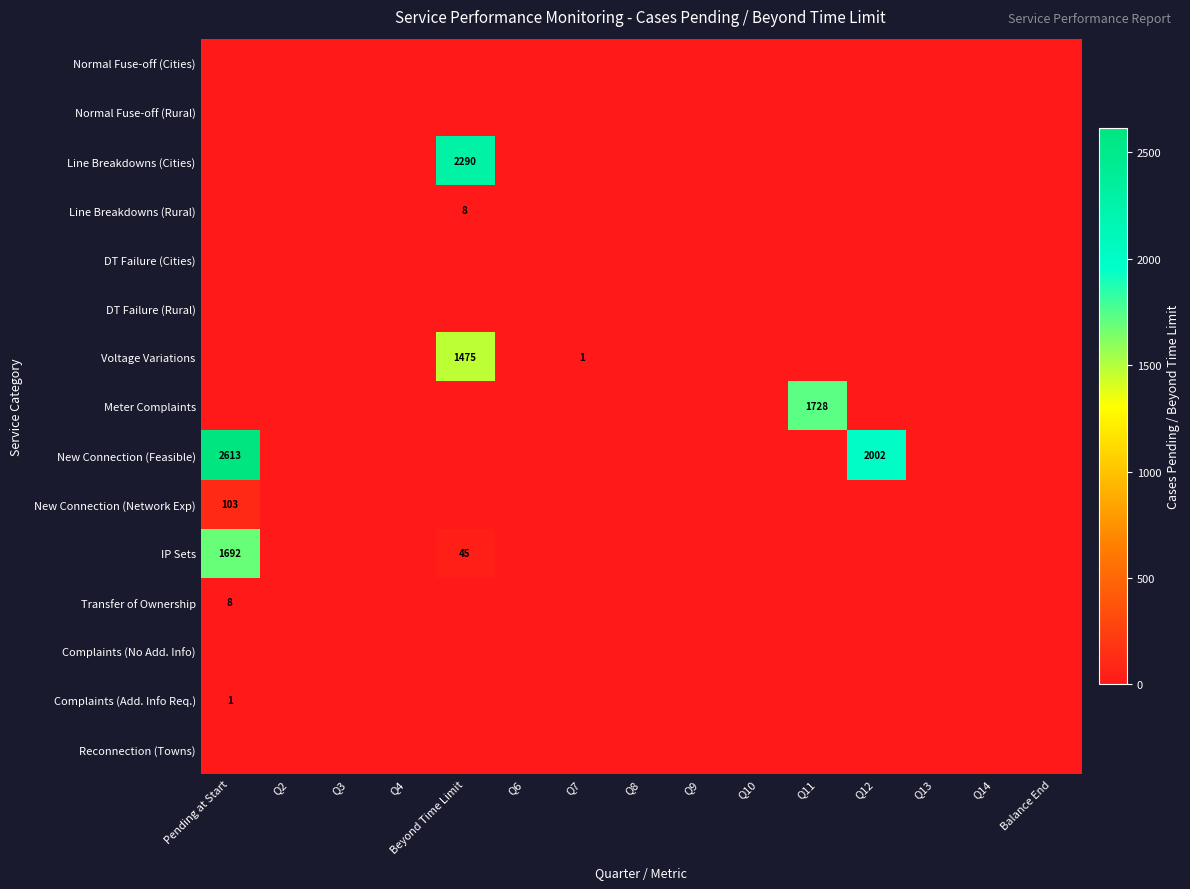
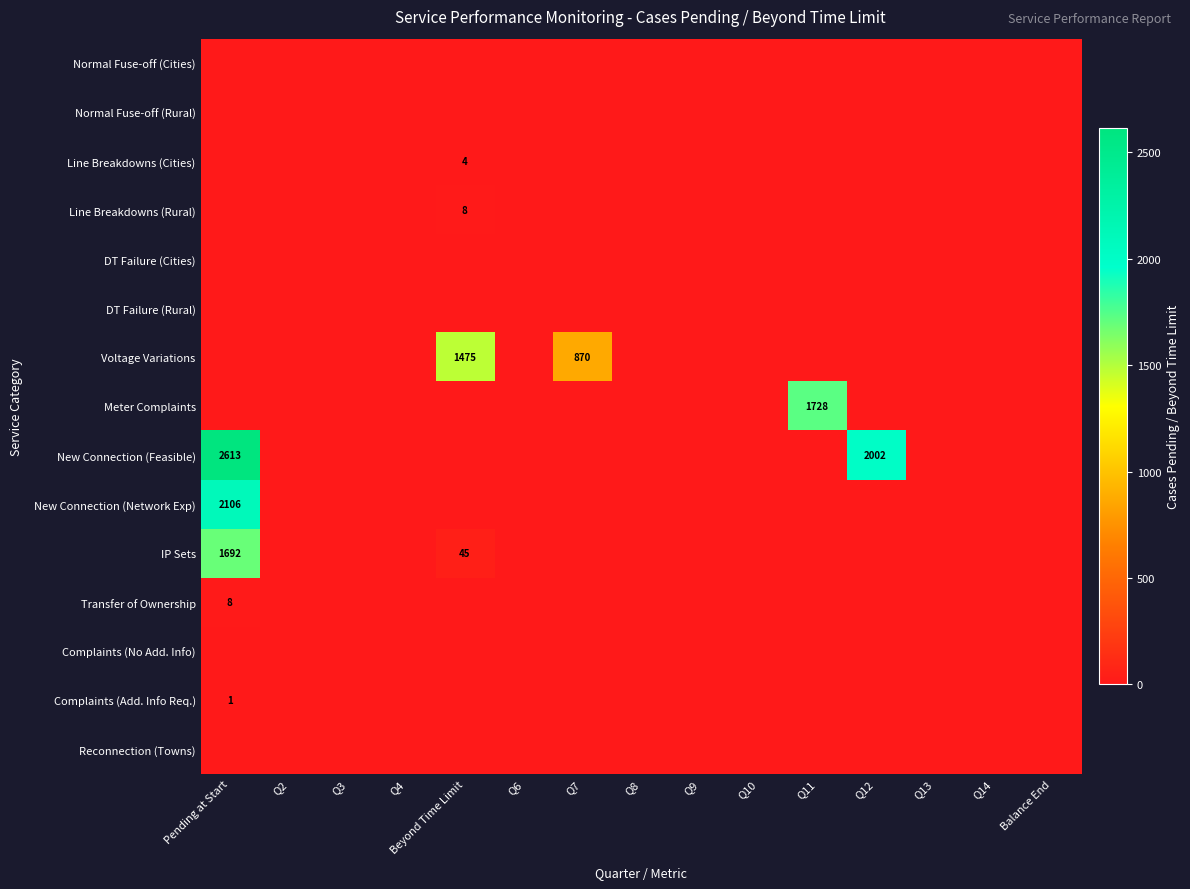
Line Breakdowns (Cities), Beyond Time Limit: 2290 -> 4
Voltage Variations, Q7: 1 -> 870
New Connection (Network Exp), Pending at Start: 103 -> 2106
